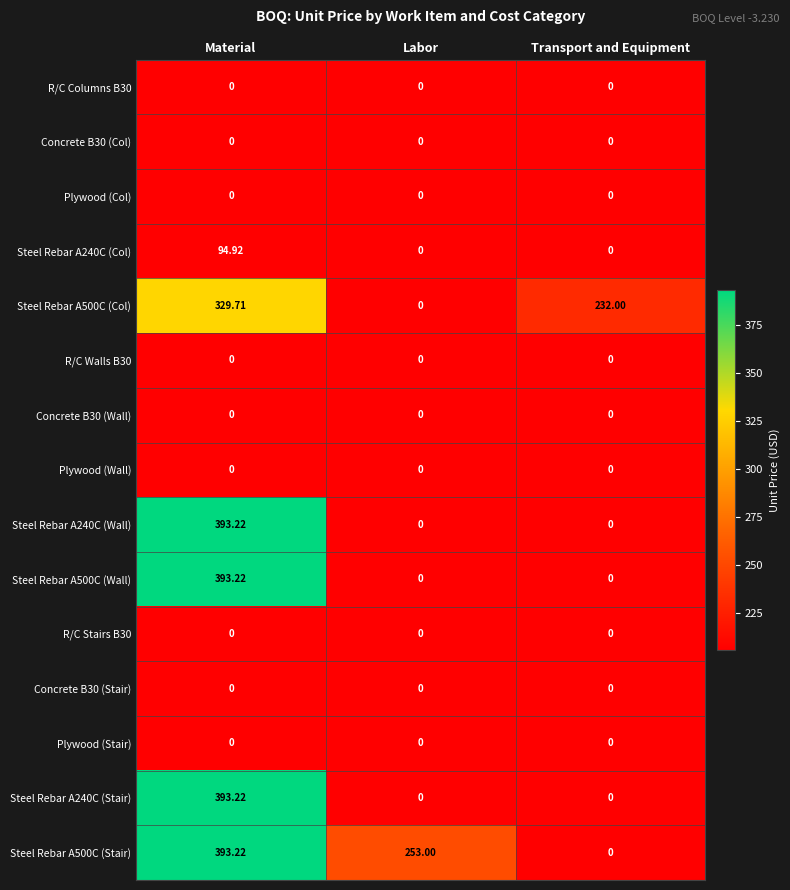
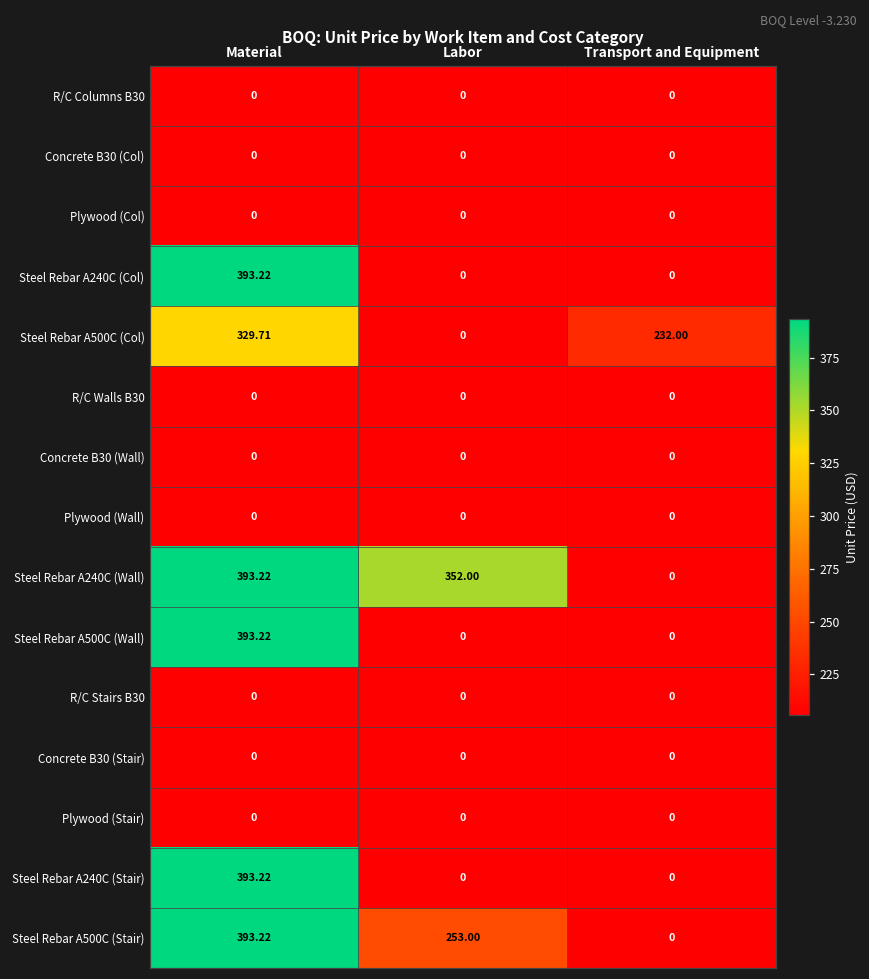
Steel Rebar A240C (Col), Material: 94.92 -> 393.22
Steel Rebar A240C (Wall), Labor: 0 -> 352.00
